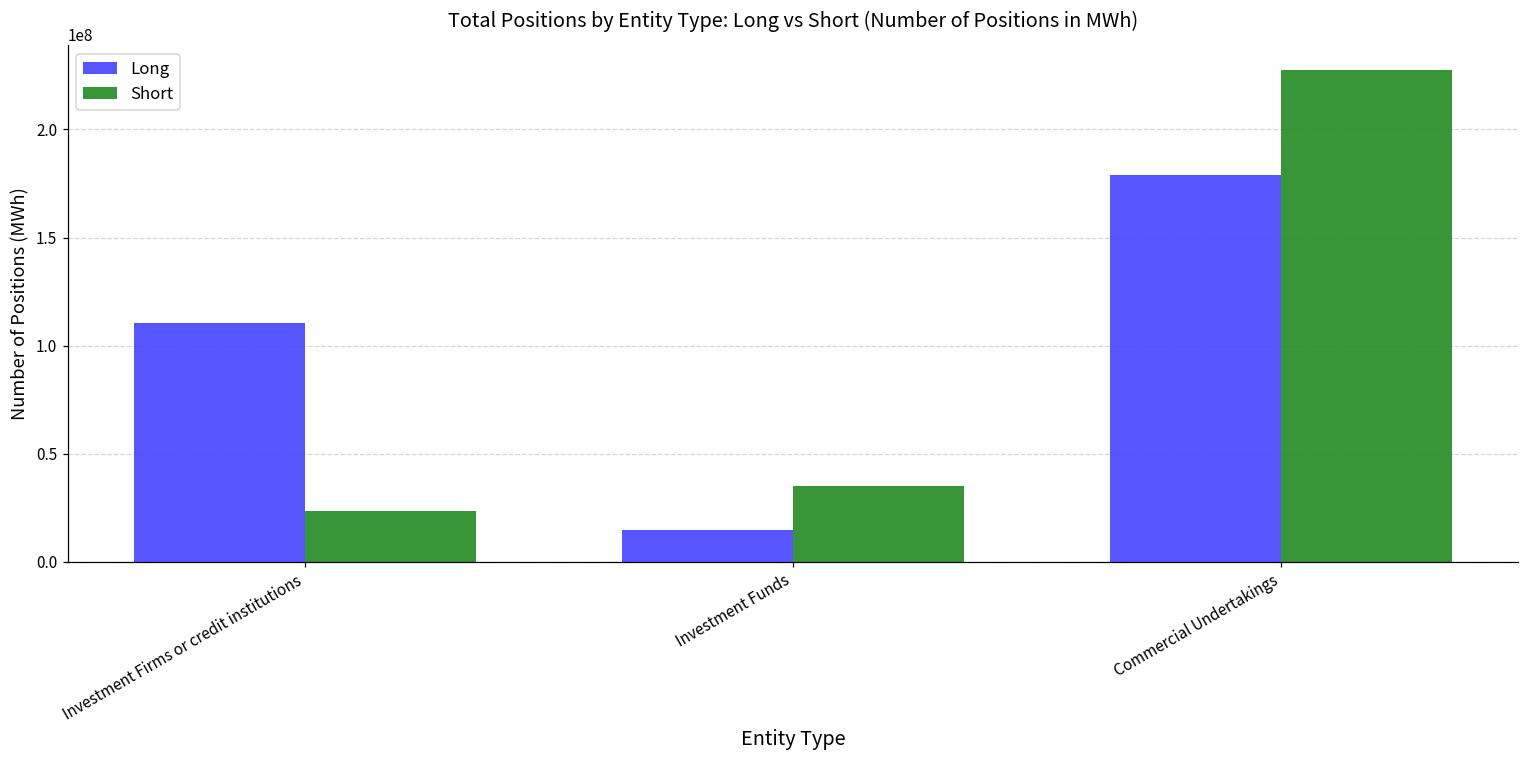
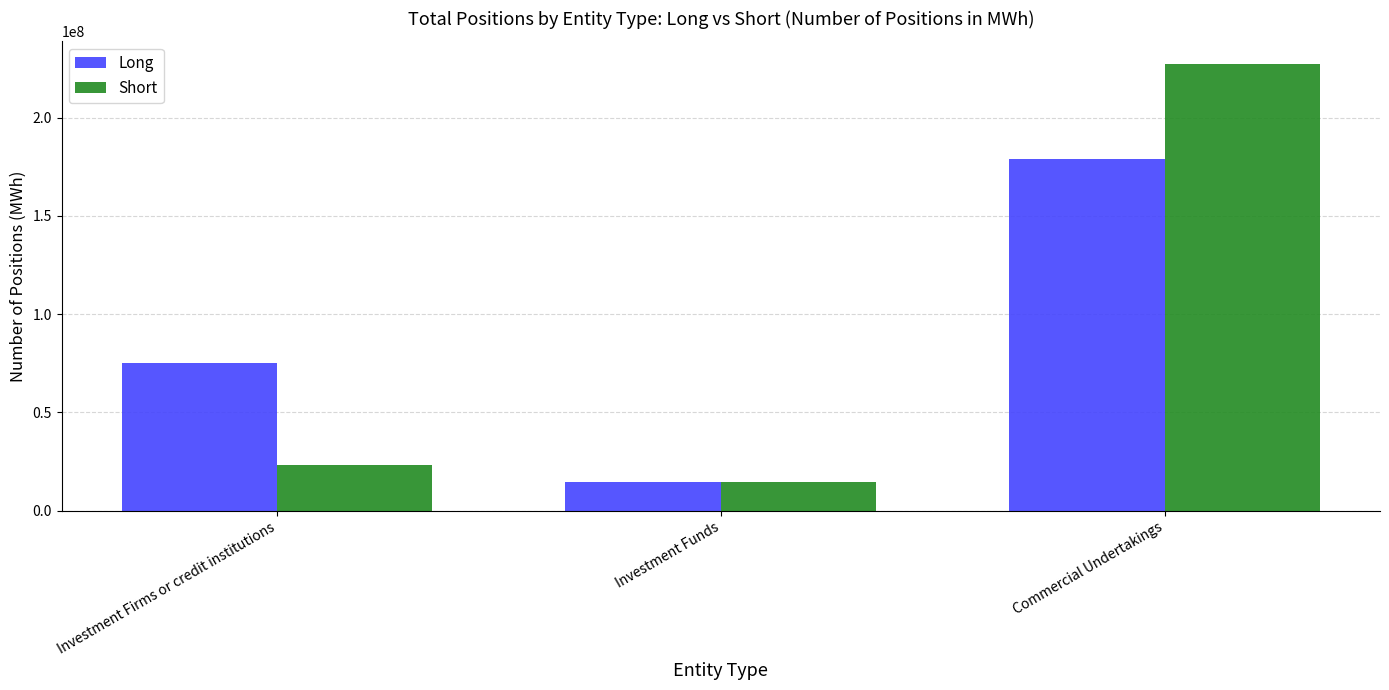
Long, Investment Firms or credit institutions: 110000000 -> 75000000
Short, Investment Funds: 35000000 -> 14000000
